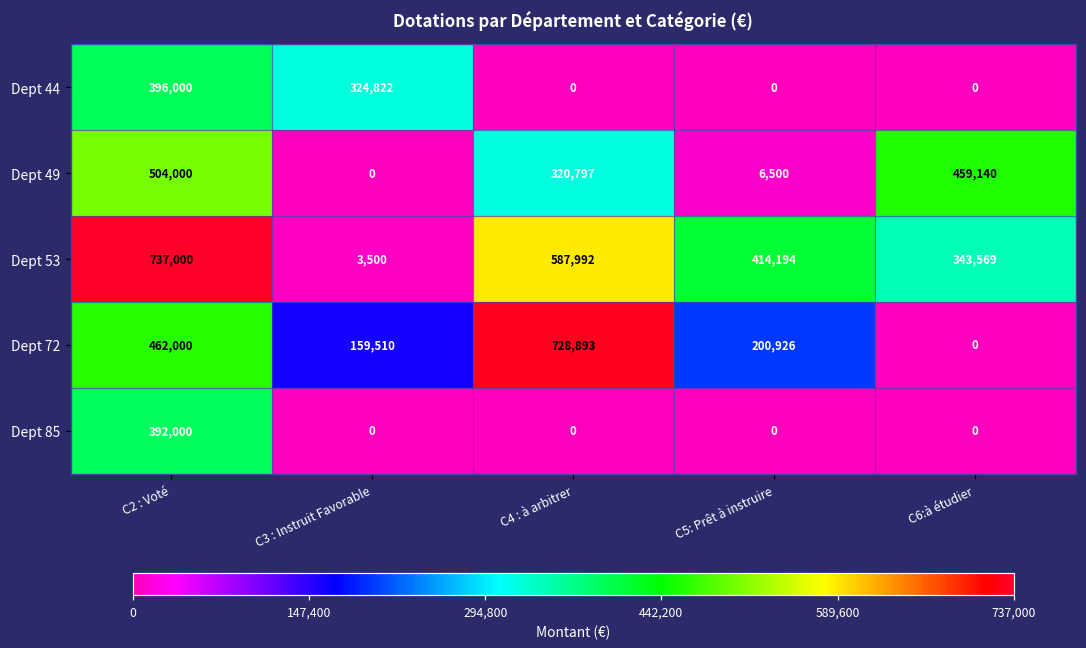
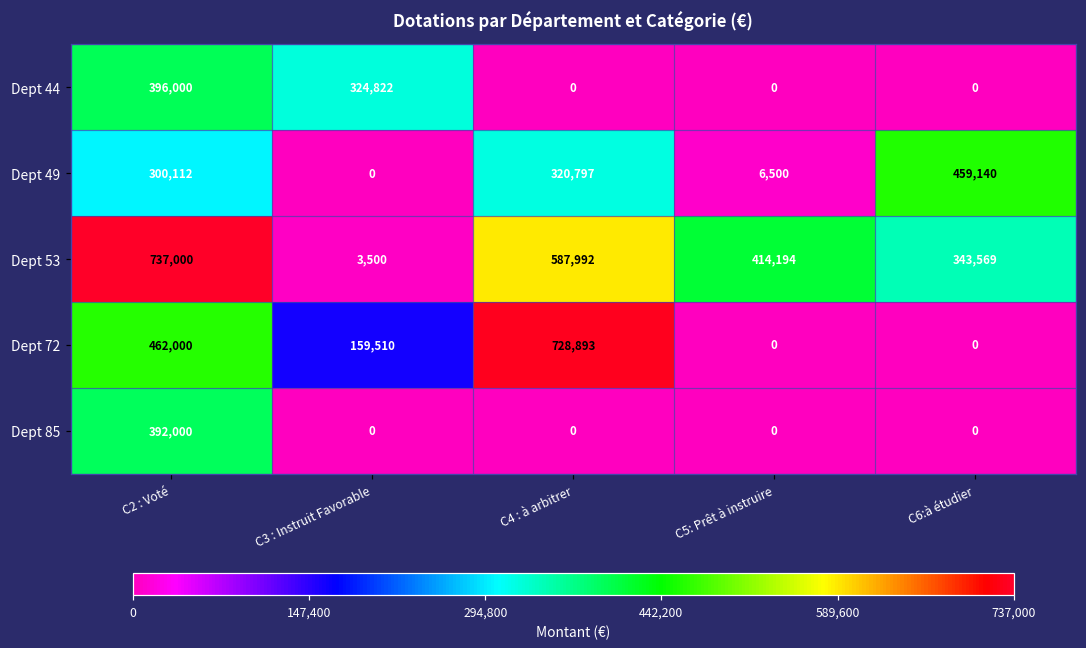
Dept 49, C2 : Voté: 504,000 -> 300,112
Dept 72, C5: Prêt à instruire: 200,926 -> 0
